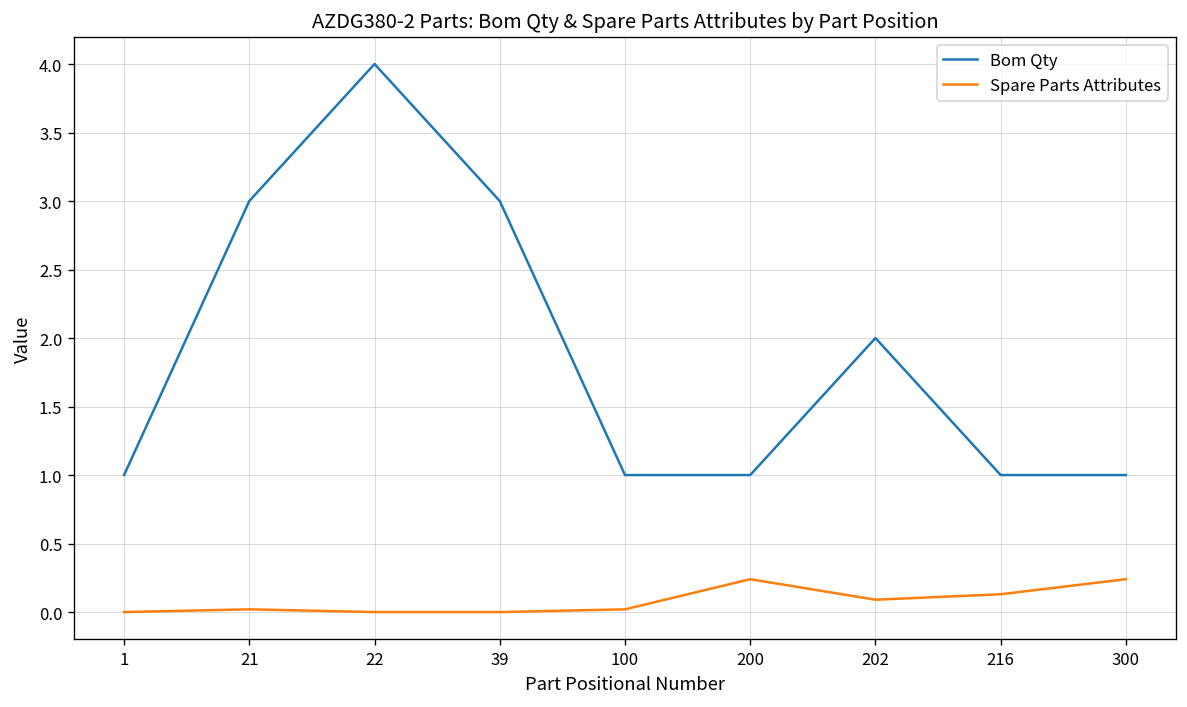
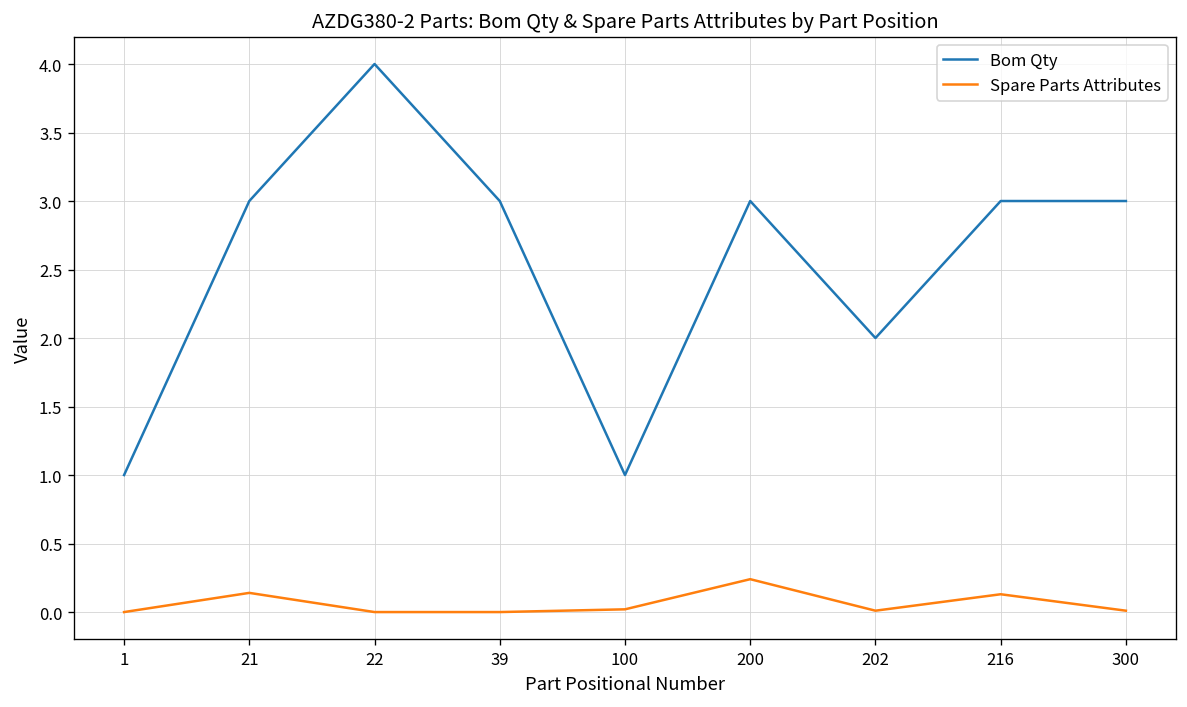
Spare Parts Attributes, 21: 0.02 -> 0.14
Bom Qty, 200: 1 -> 3
Spare Parts Attributes, 202: 0.09 -> 0.01
Bom Qty, 216: 1 -> 3
Bom Qty, 300: 1 -> 3
Spare Parts Attributes, 300: 0.24 -> 0.01
